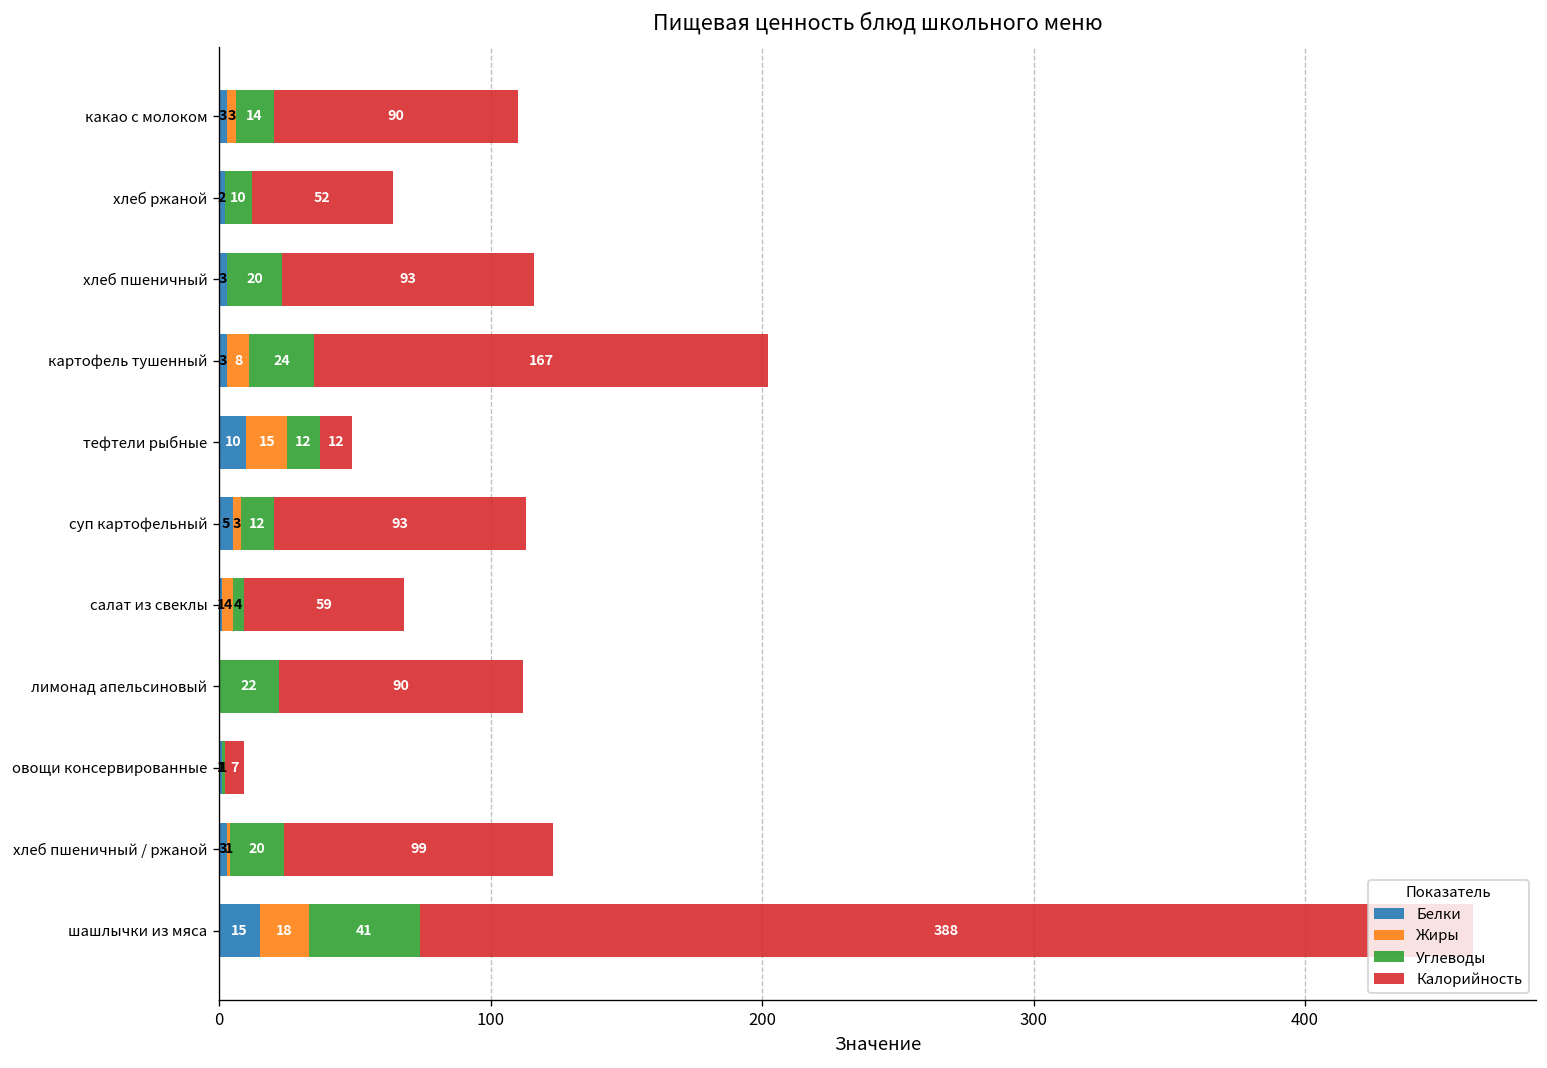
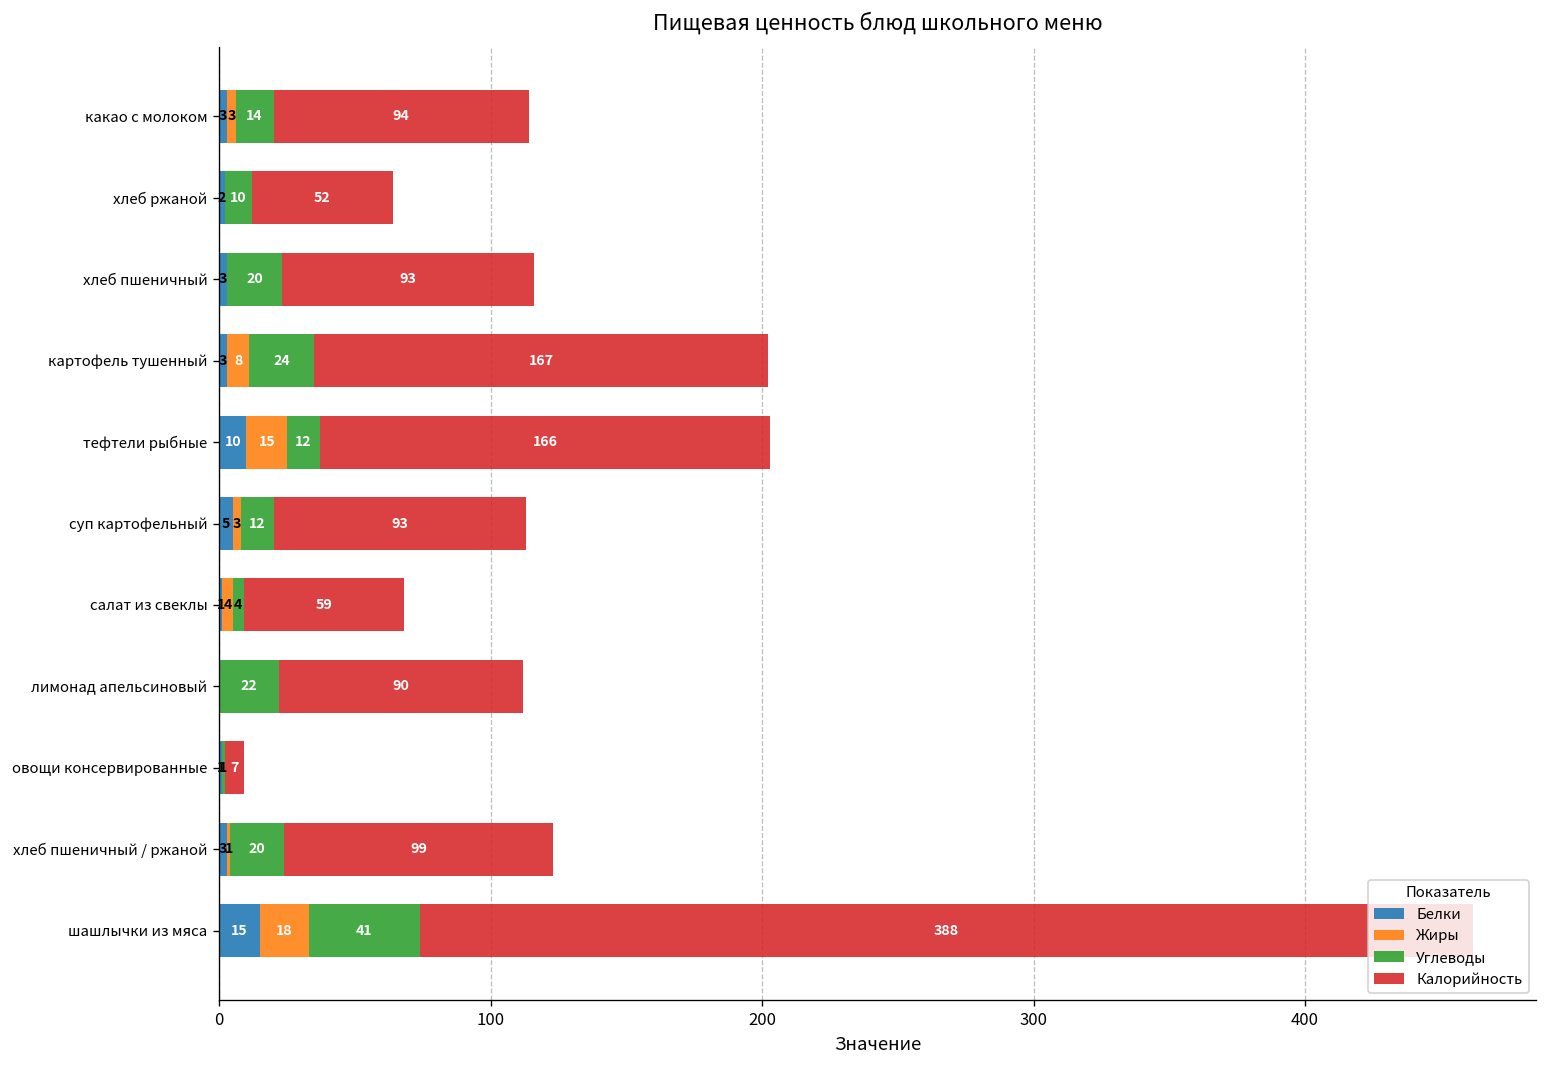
Калорийность, какао с молоком: 90 -> 94
Калорийность, тефтели рыбные: 12 -> 166
